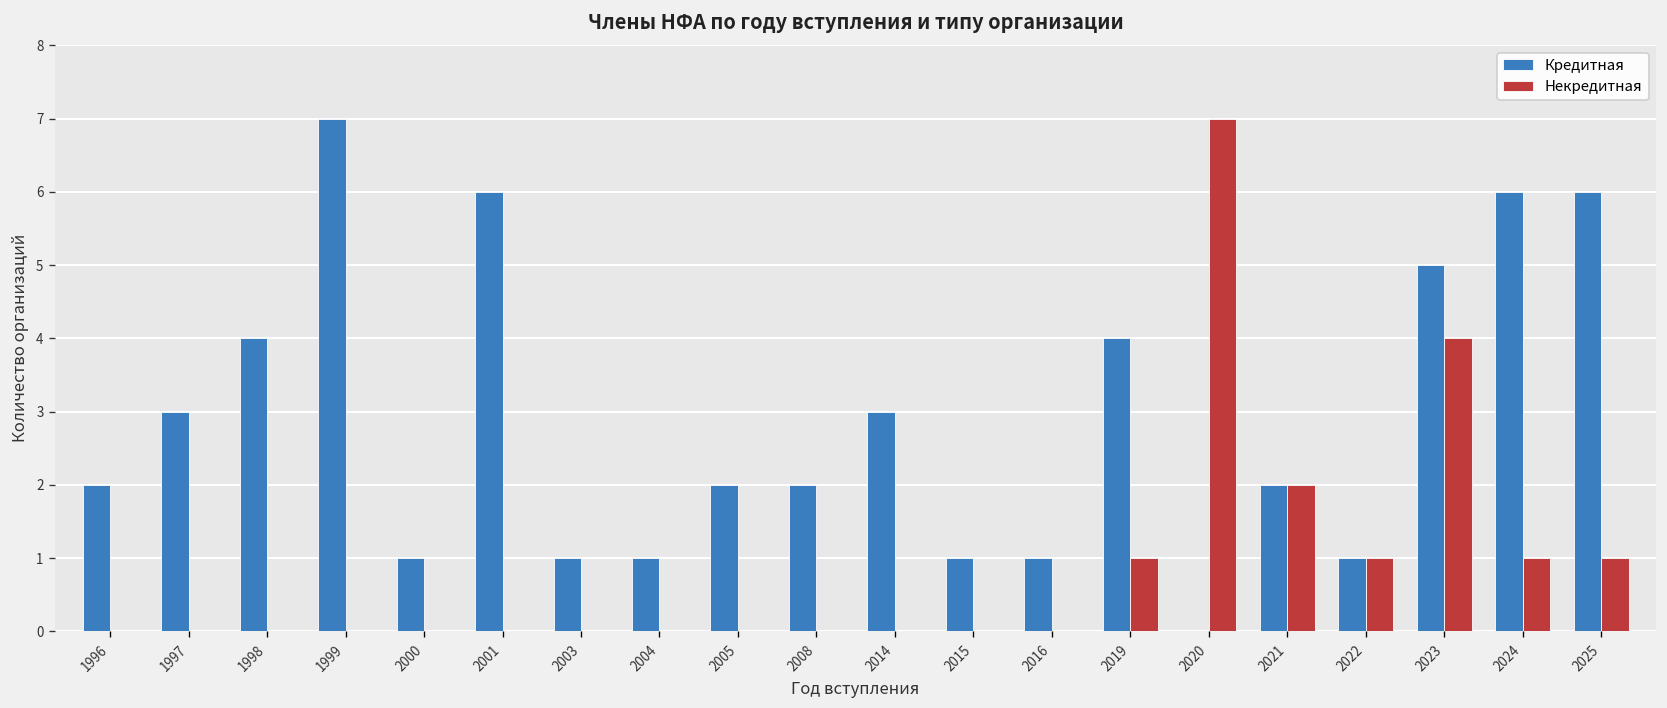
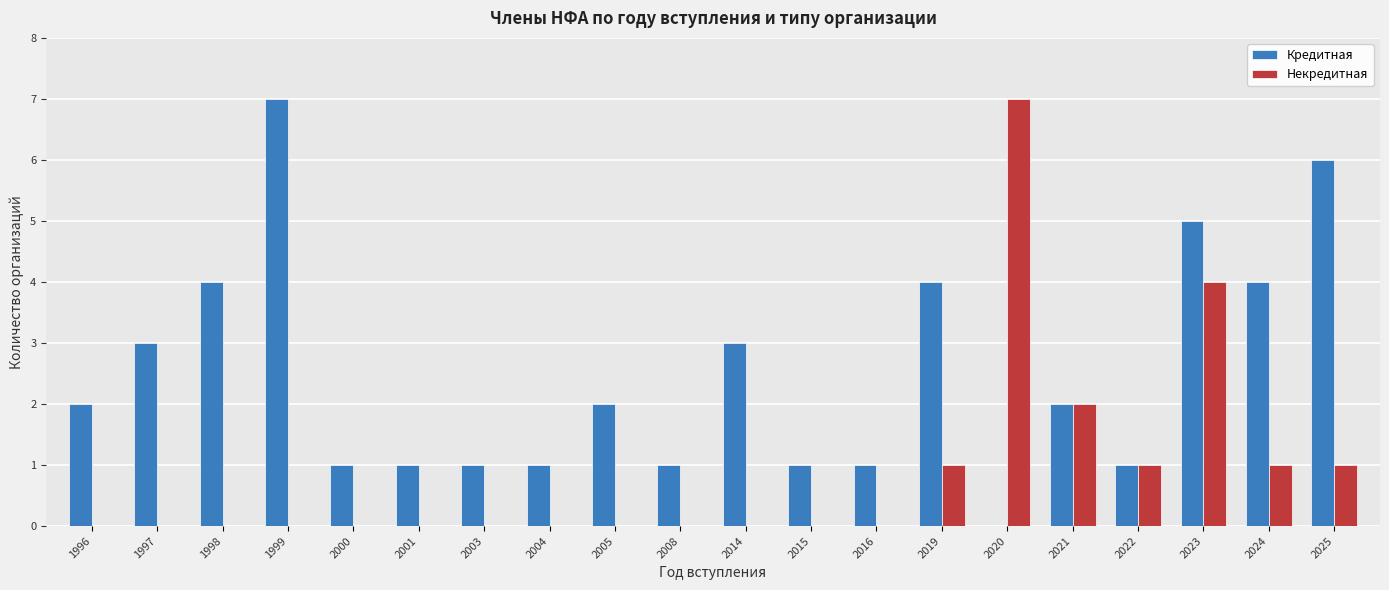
Кредитная, 2001: 6 -> 1
Кредитная, 2008: 2 -> 1
Кредитная, 2024: 6 -> 4
